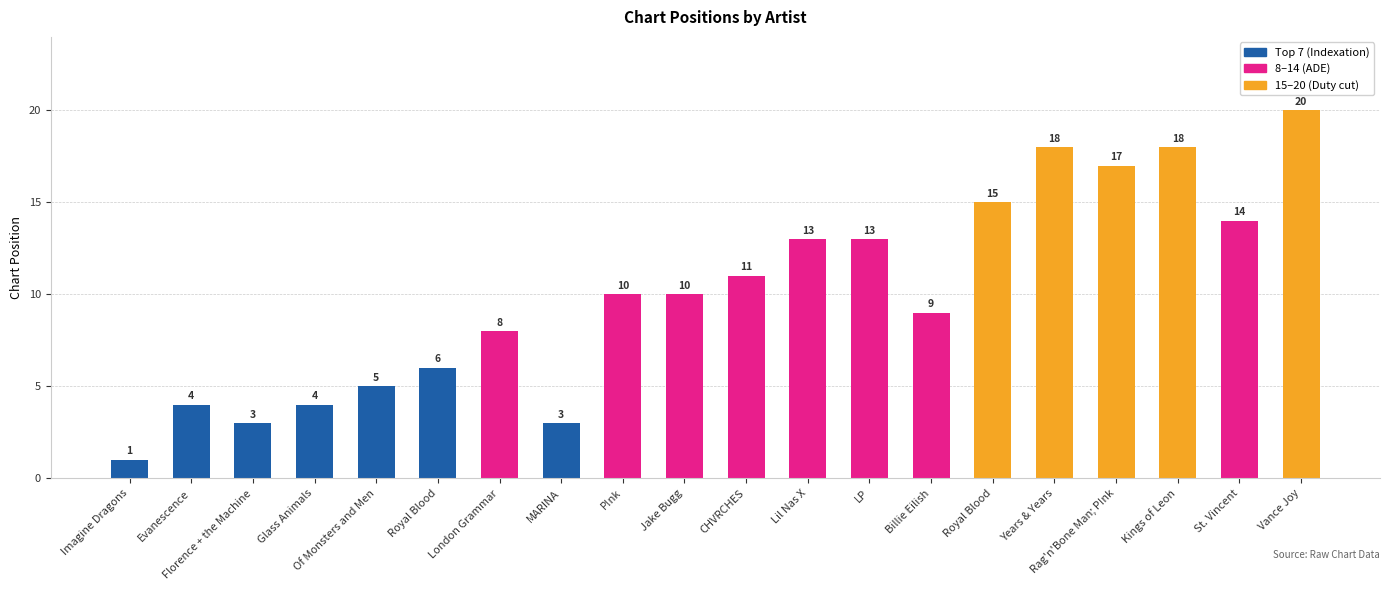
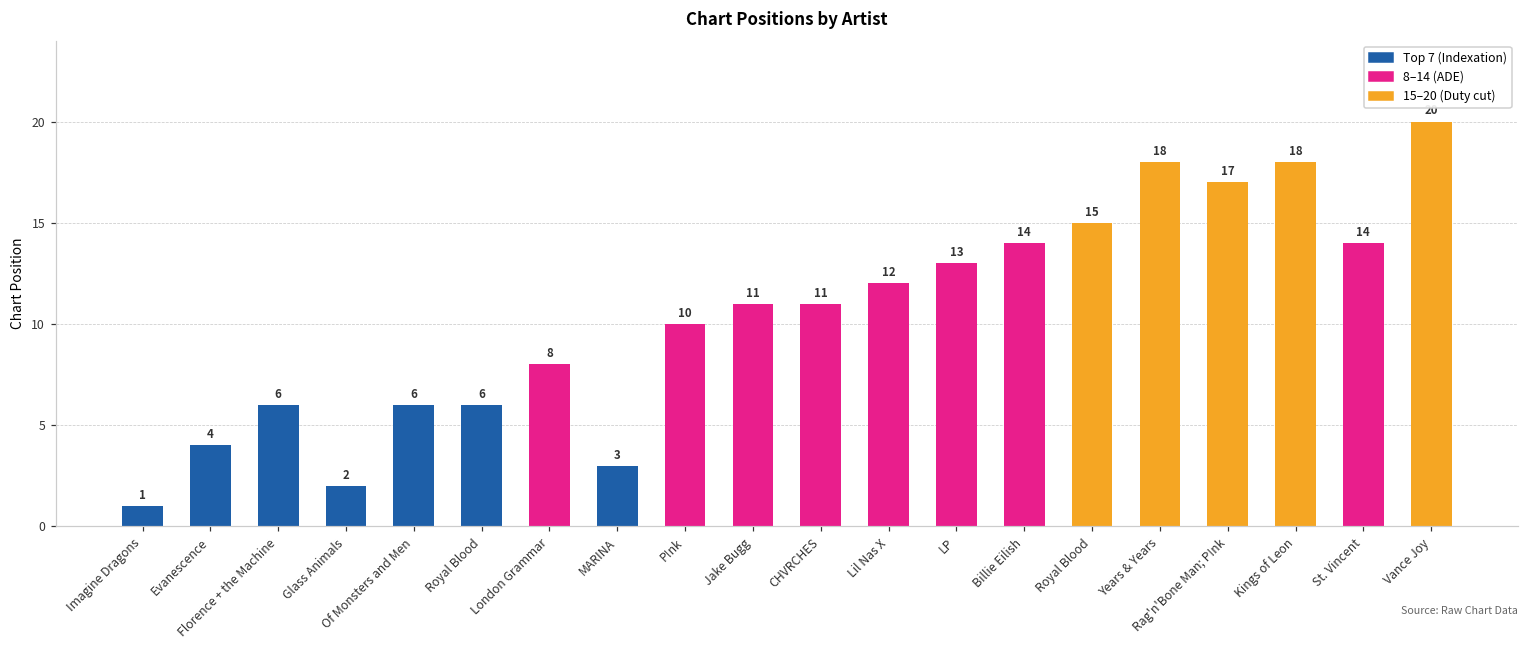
Florence + the Machine: 3 -> 6
Glass Animals: 4 -> 2
Of Monsters and Men: 5 -> 6
Jake Bugg: 10 -> 11
Lil Nas X: 13 -> 12
Billie Eilish: 9 -> 14
